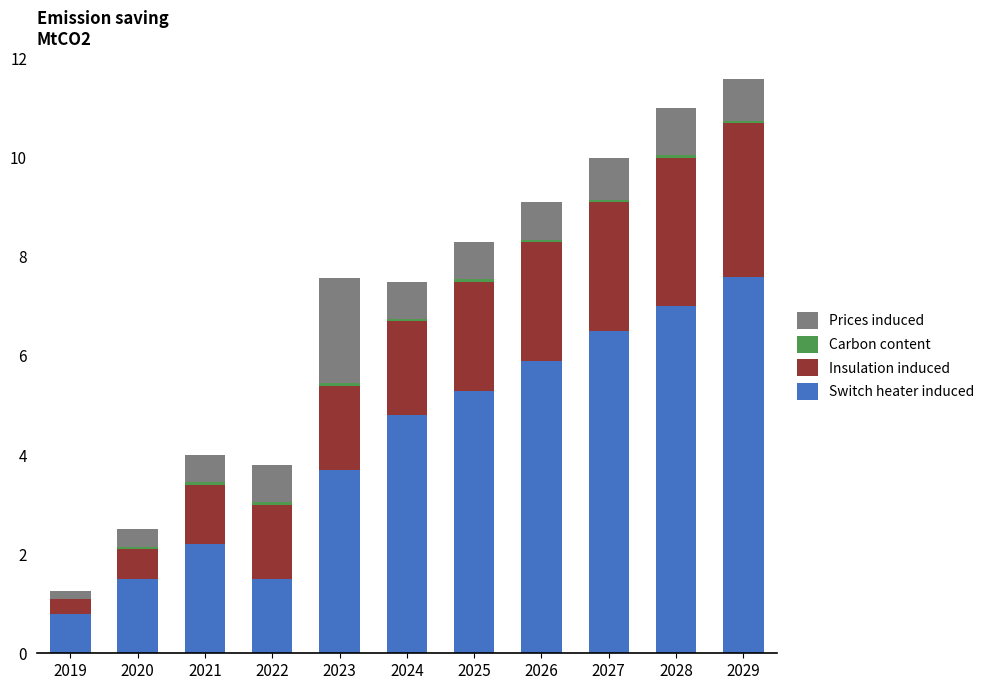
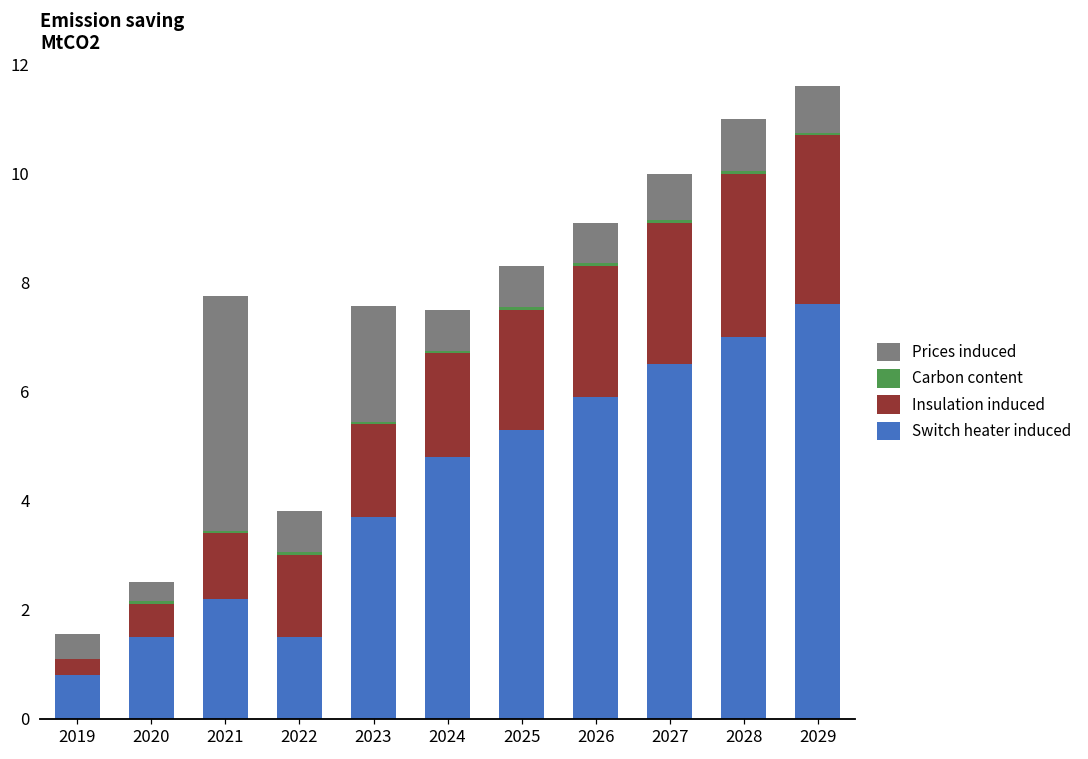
Prices induced, 2019: 0.1 -> 0.4
Prices induced, 2021: 0.6 -> 4.3
